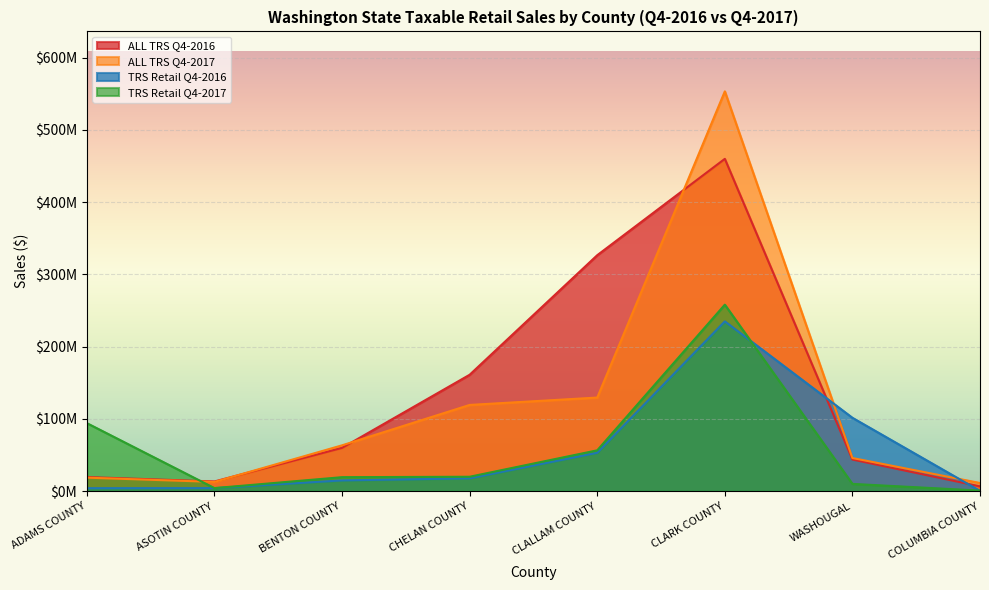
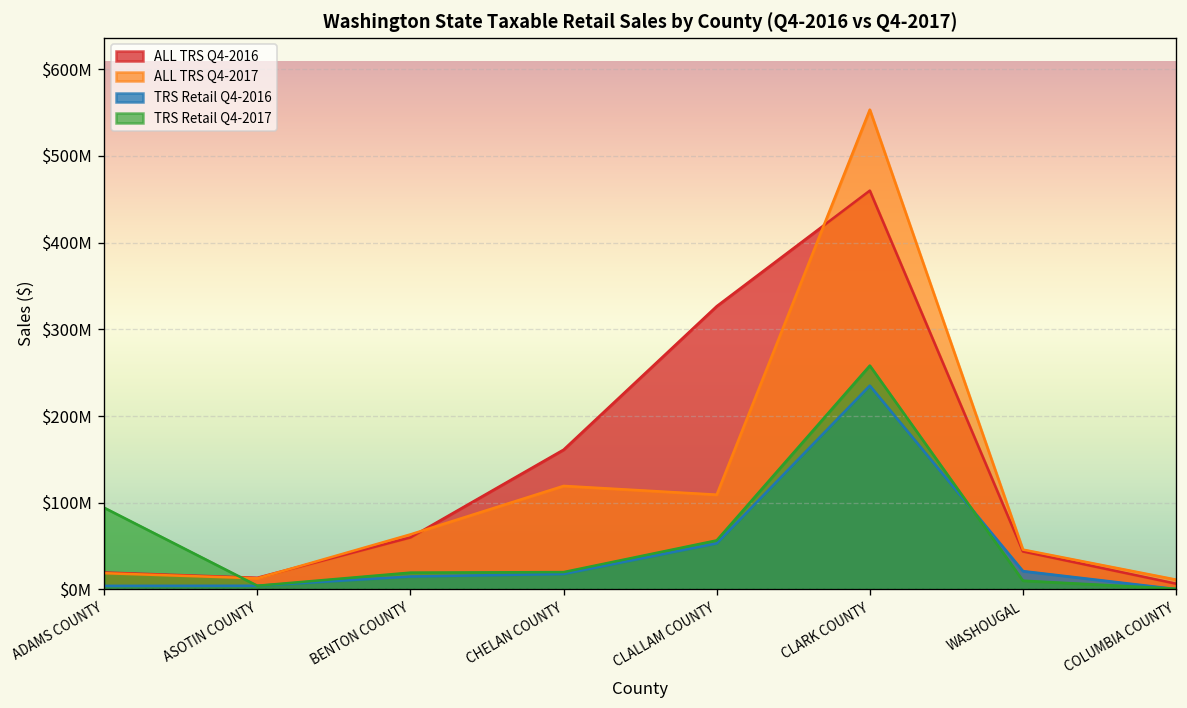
ALL TRS Q4-2017, CLALLAM COUNTY: $130000000 -> $110000000
TRS Retail Q4-2016, WASHOUGAL: $100000000 -> $20000000
